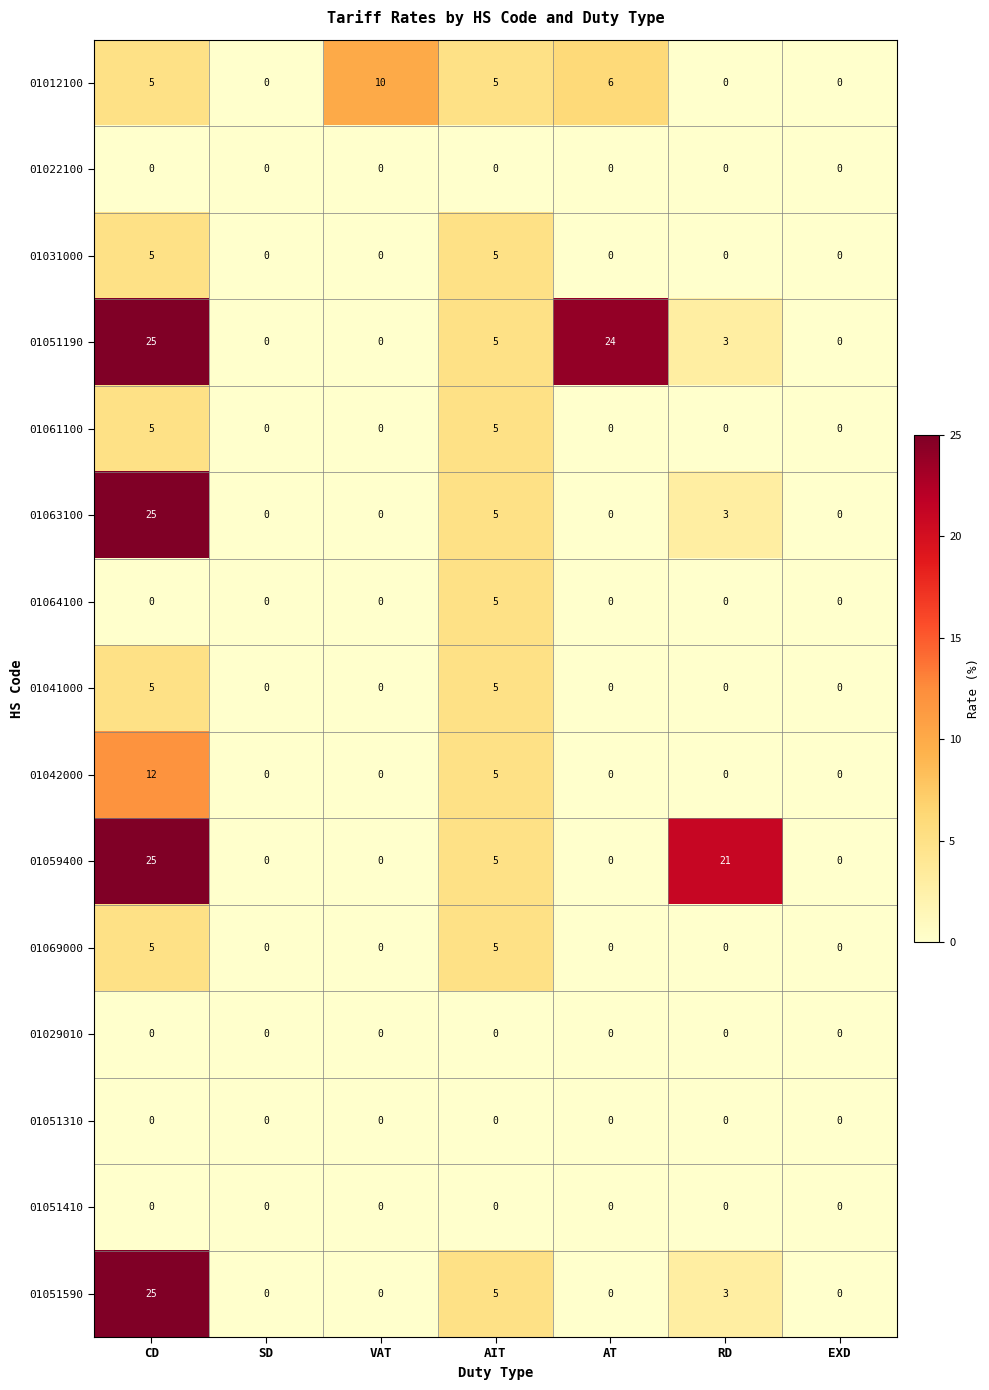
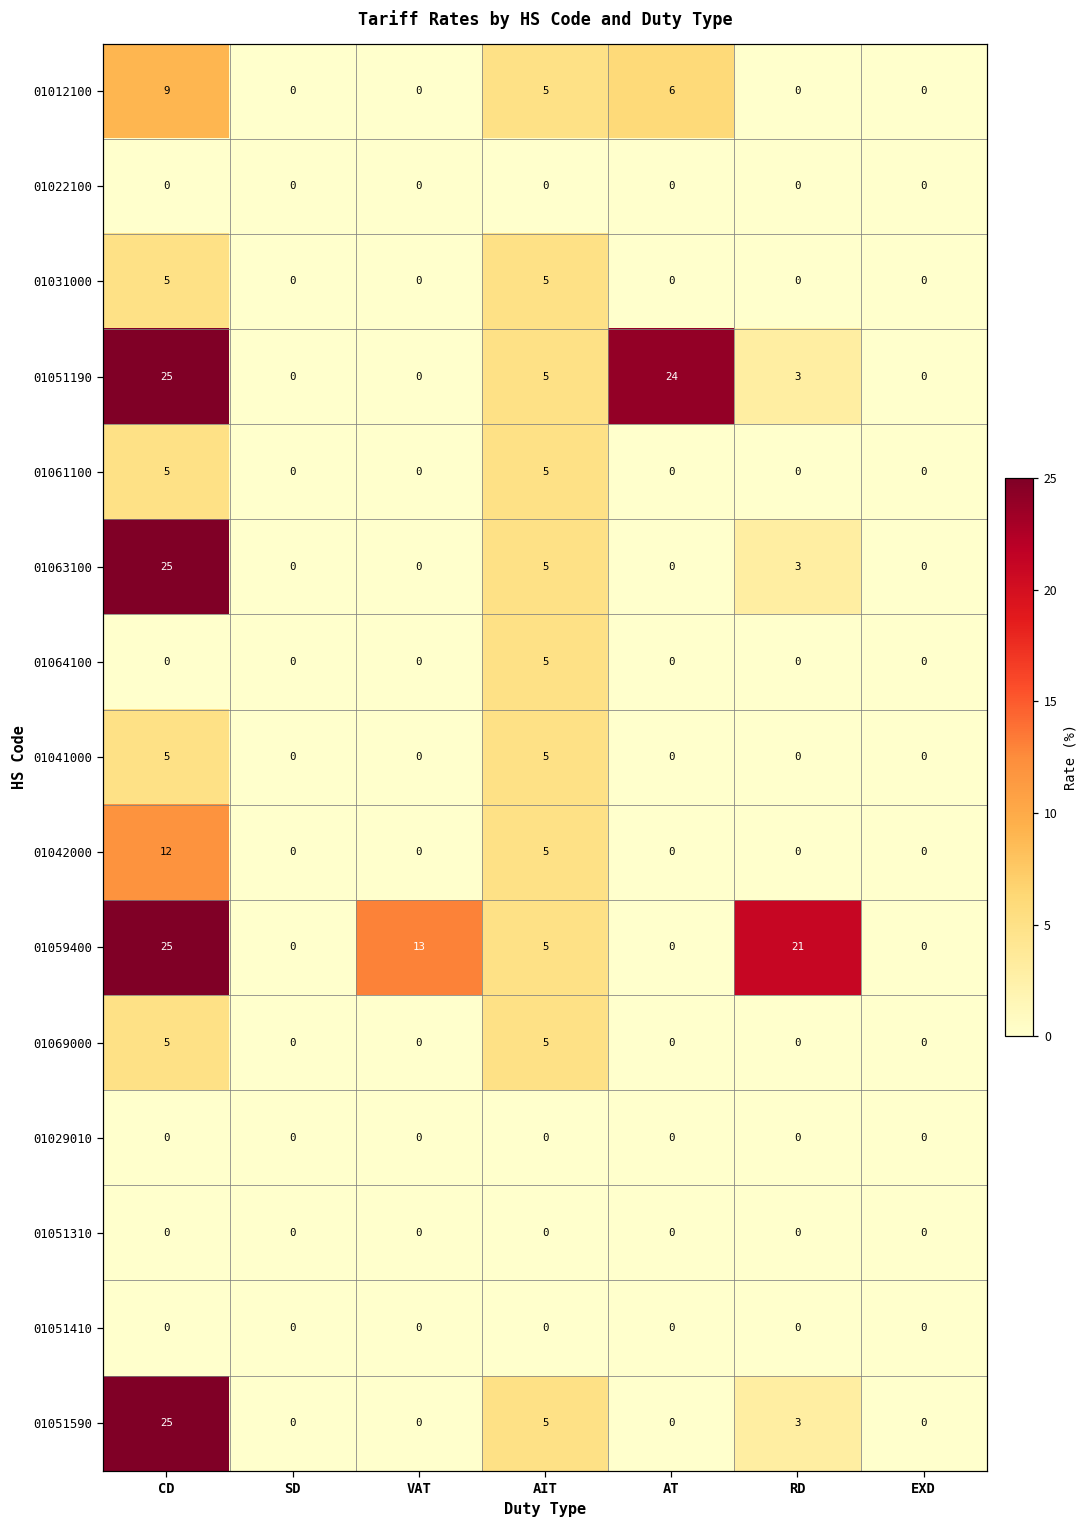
01012100, CD: 5 -> 9
01012100, VAT: 10 -> 0
01059400, VAT: 0 -> 13
